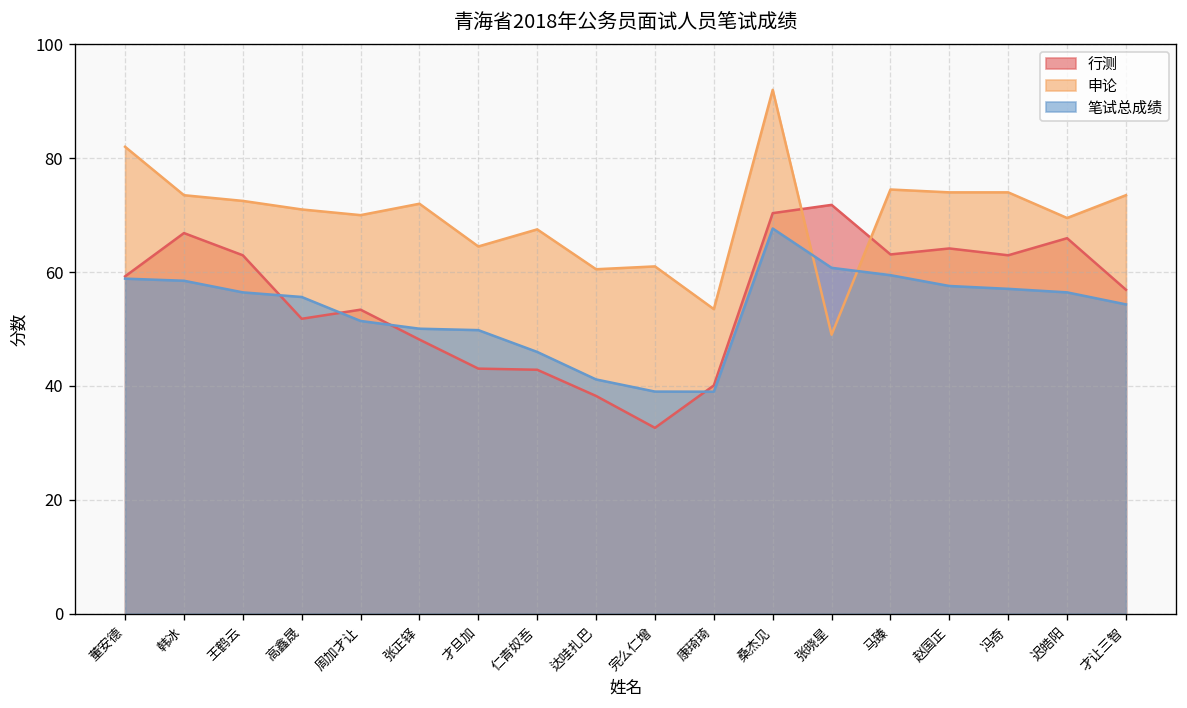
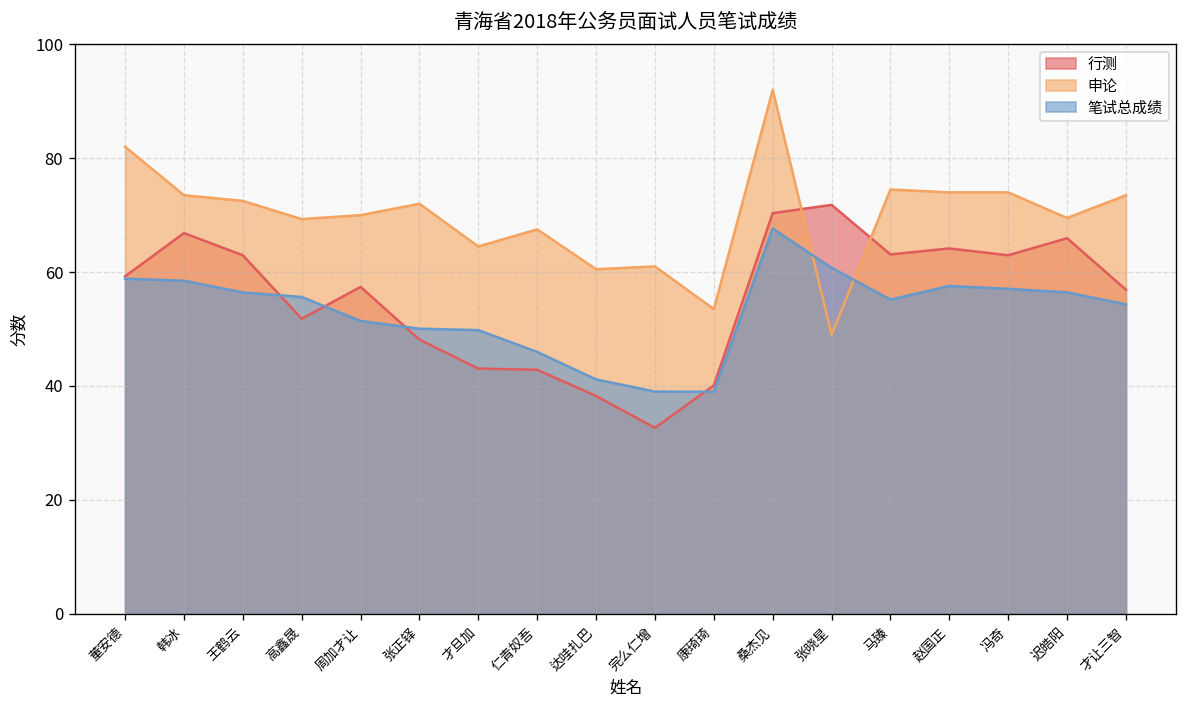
申论, 高鑫晟: 71 -> 69
行测, 周加才让: 53 -> 57
笔试总成绩, 马臻: 59 -> 55
